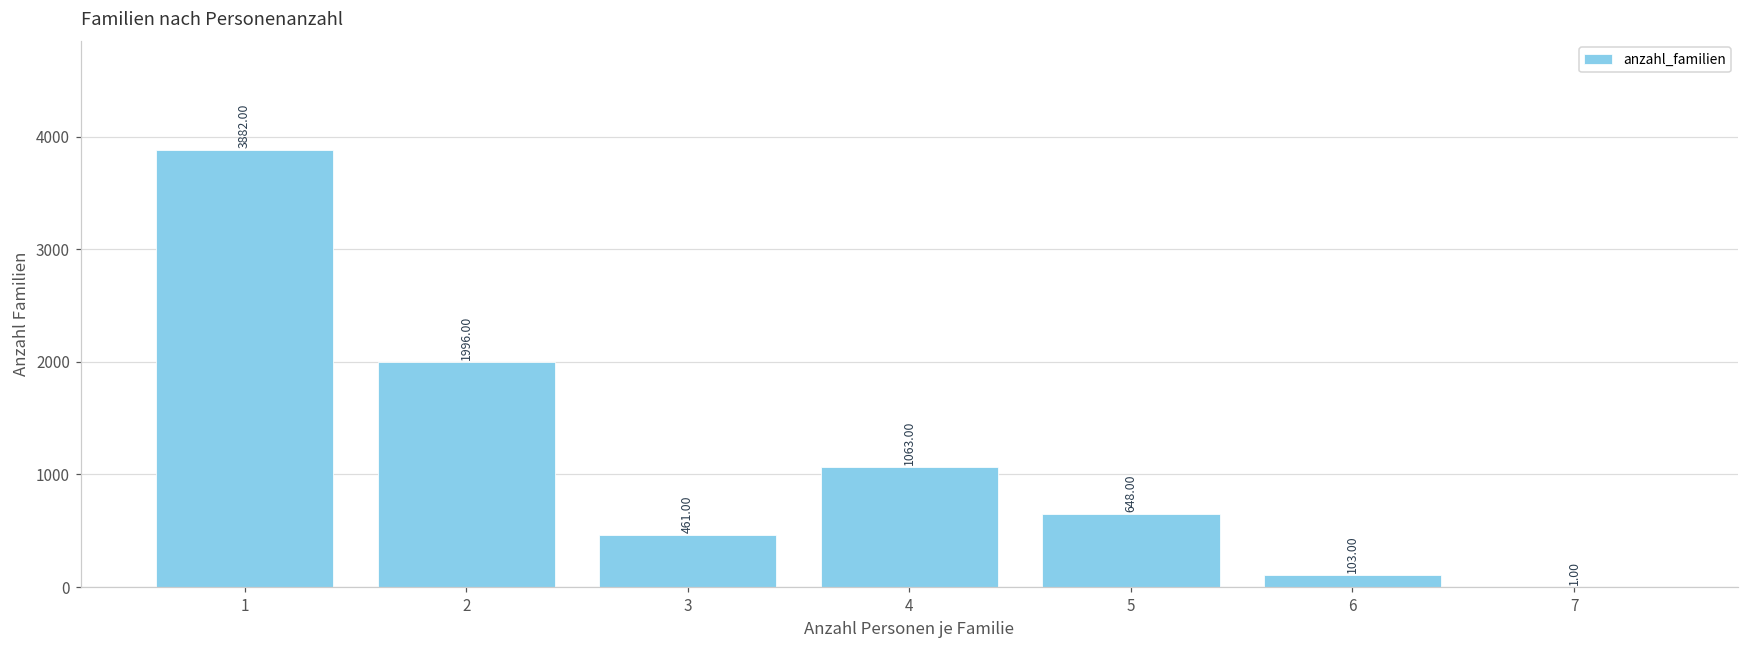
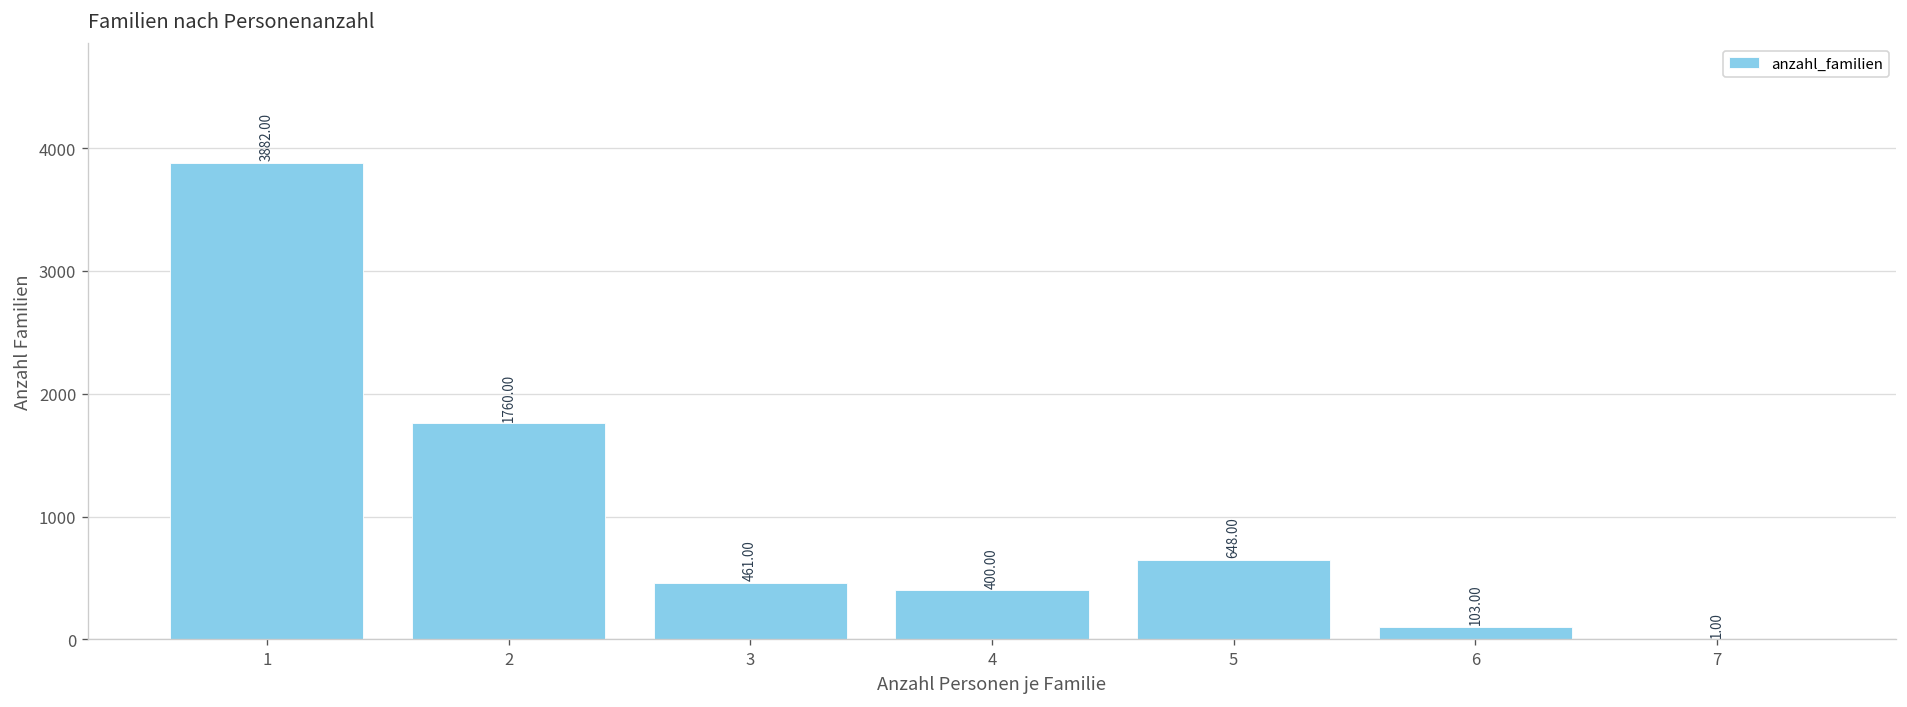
2: 1996.00 -> 1760.00
4: 1063.00 -> 400.00
